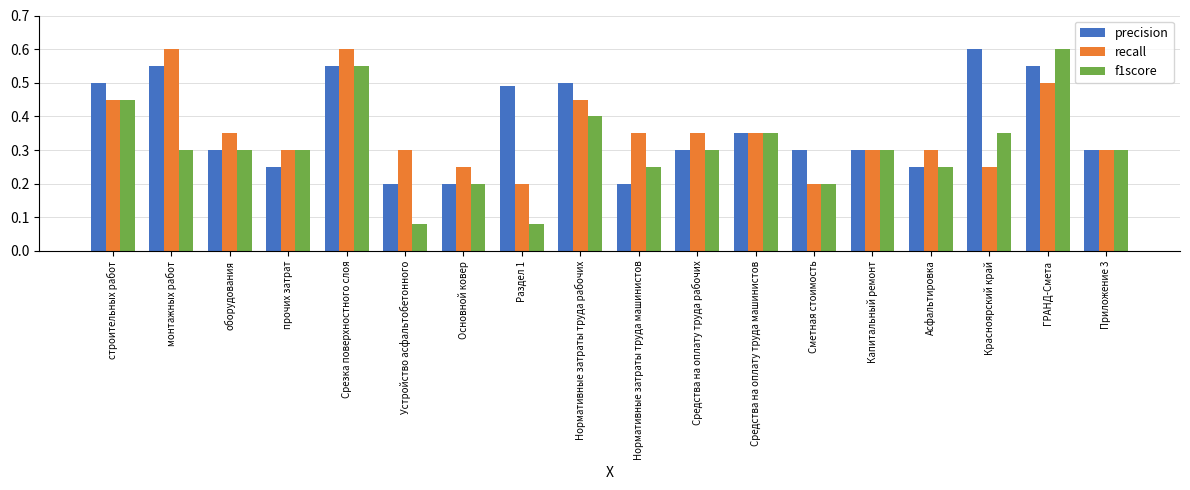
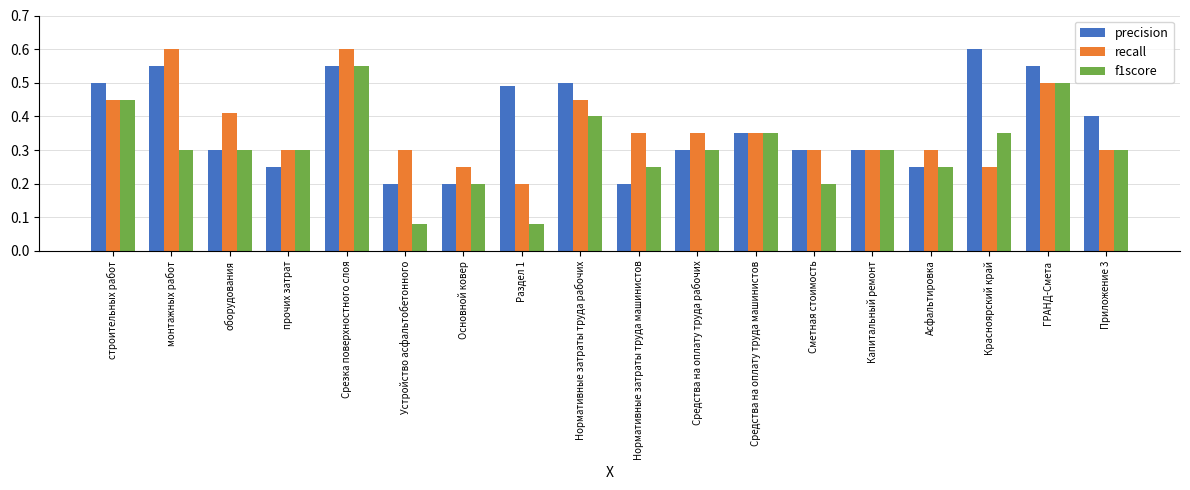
recall, оборудования: 0.35 -> 0.41
recall, Сметная стоимость: 0.2 -> 0.3
f1score, ГРАНД-Смета: 0.6 -> 0.5
precision, Приложение 3: 0.3 -> 0.4
